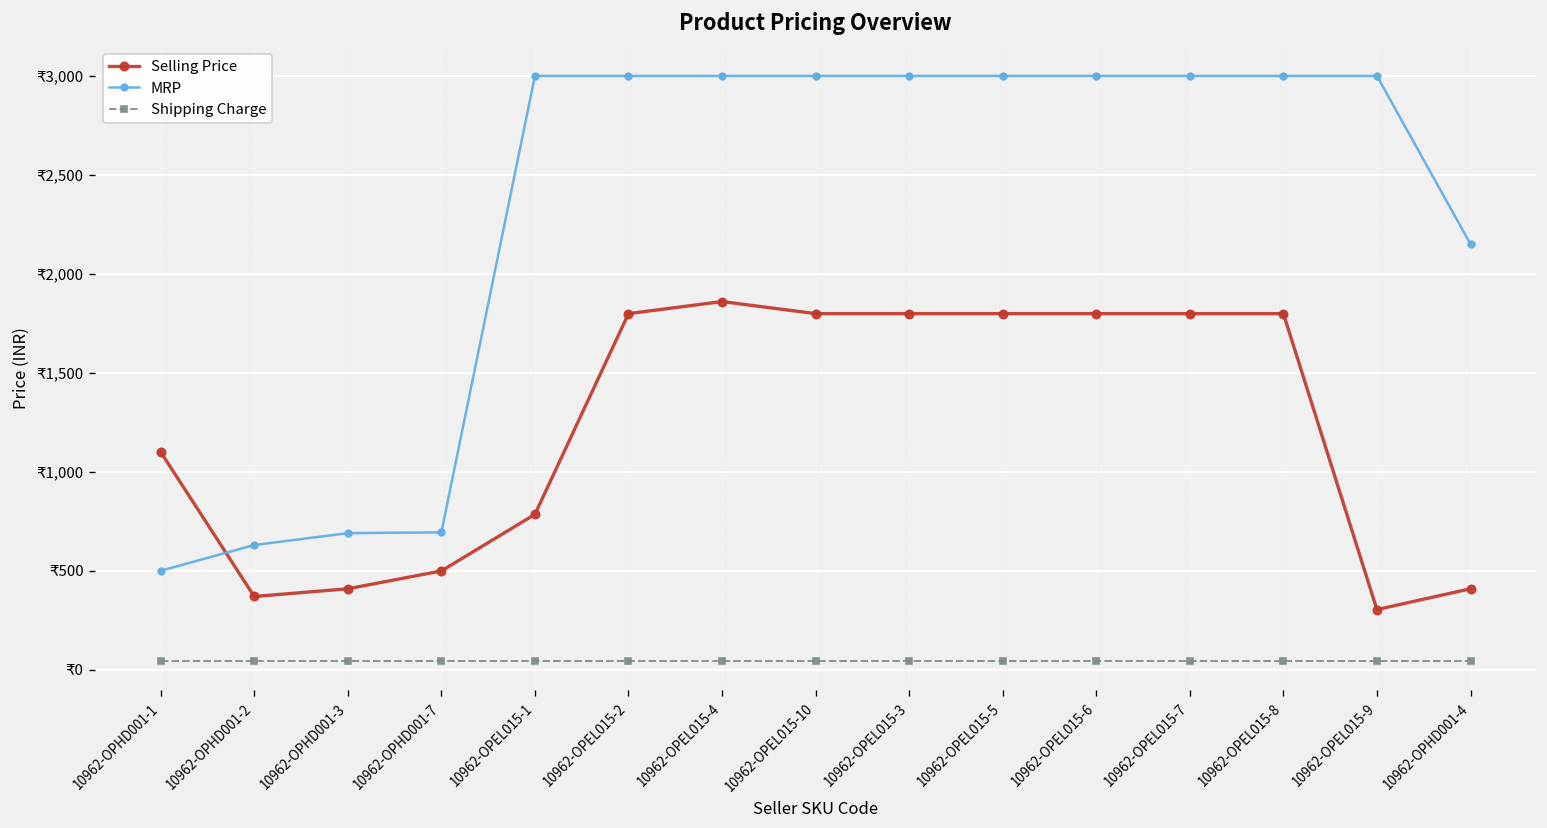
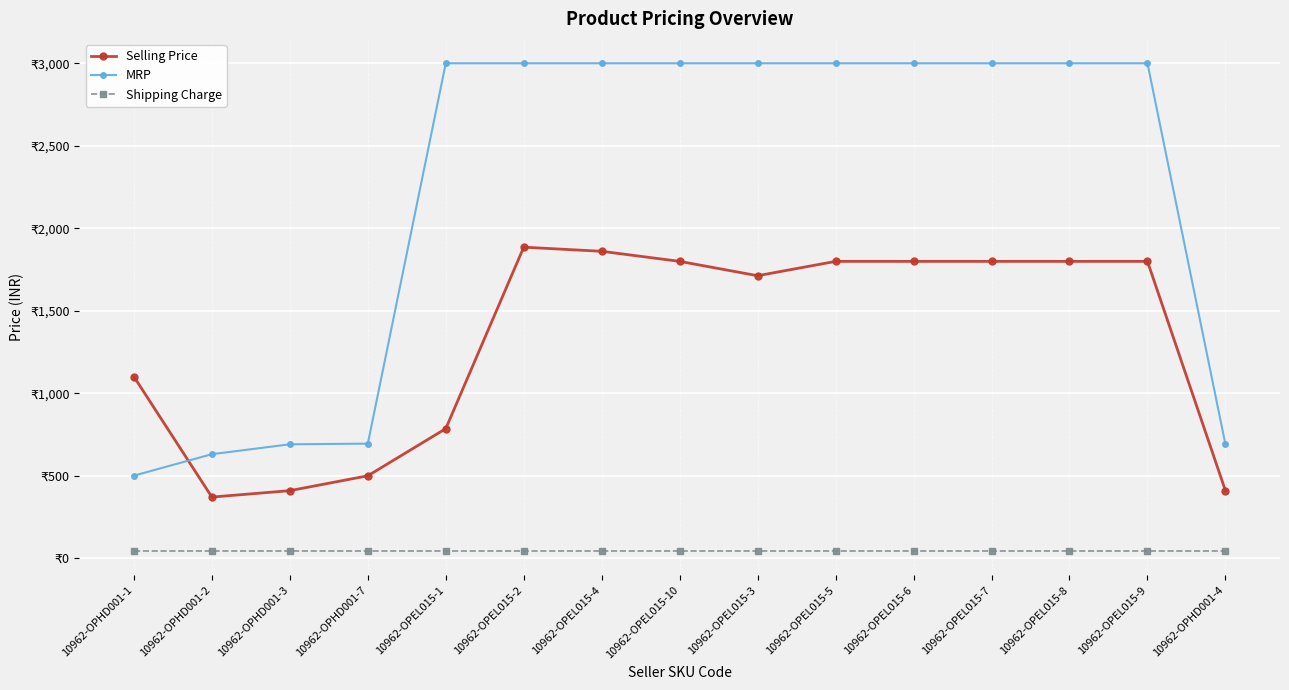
Selling Price, 10962-OPEL015-2: ₹1,800 -> ₹1,890
Selling Price, 10962-OPEL015-3: ₹1,800 -> ₹1,710
Selling Price, 10962-OPEL015-9: ₹300 -> ₹1,800
MRP, 10962-OPHD001-4: ₹2,150 -> ₹690
